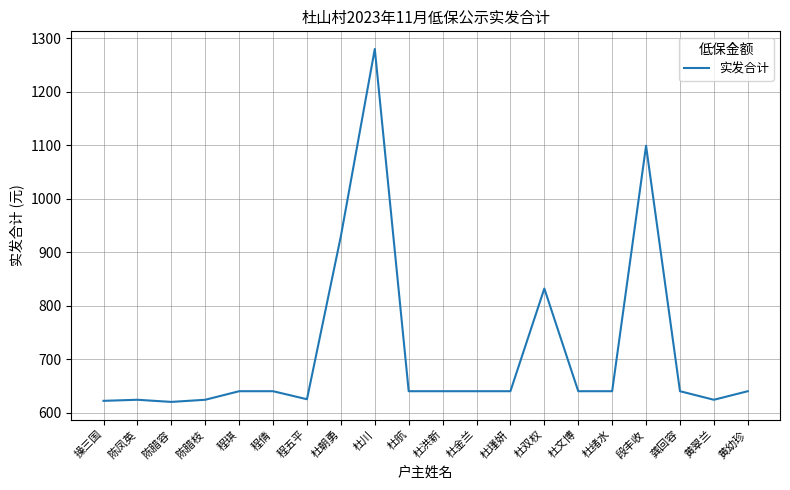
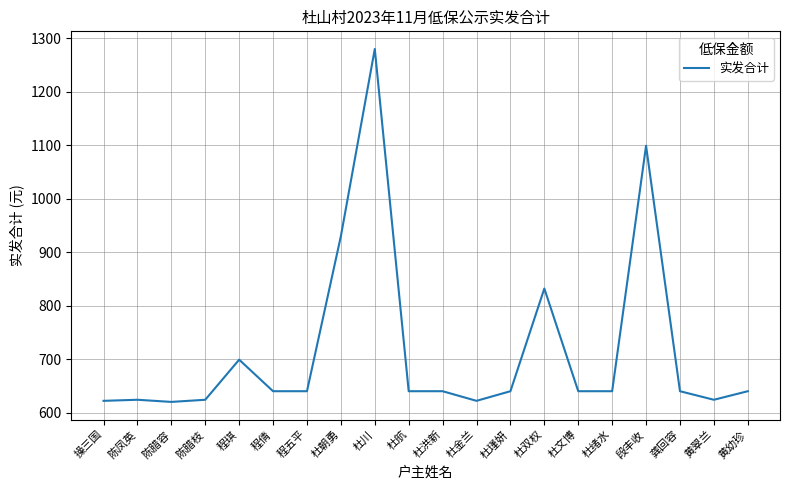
程琪: 640 -> 700
程五平: 630 -> 640
杜金兰: 640 -> 620
